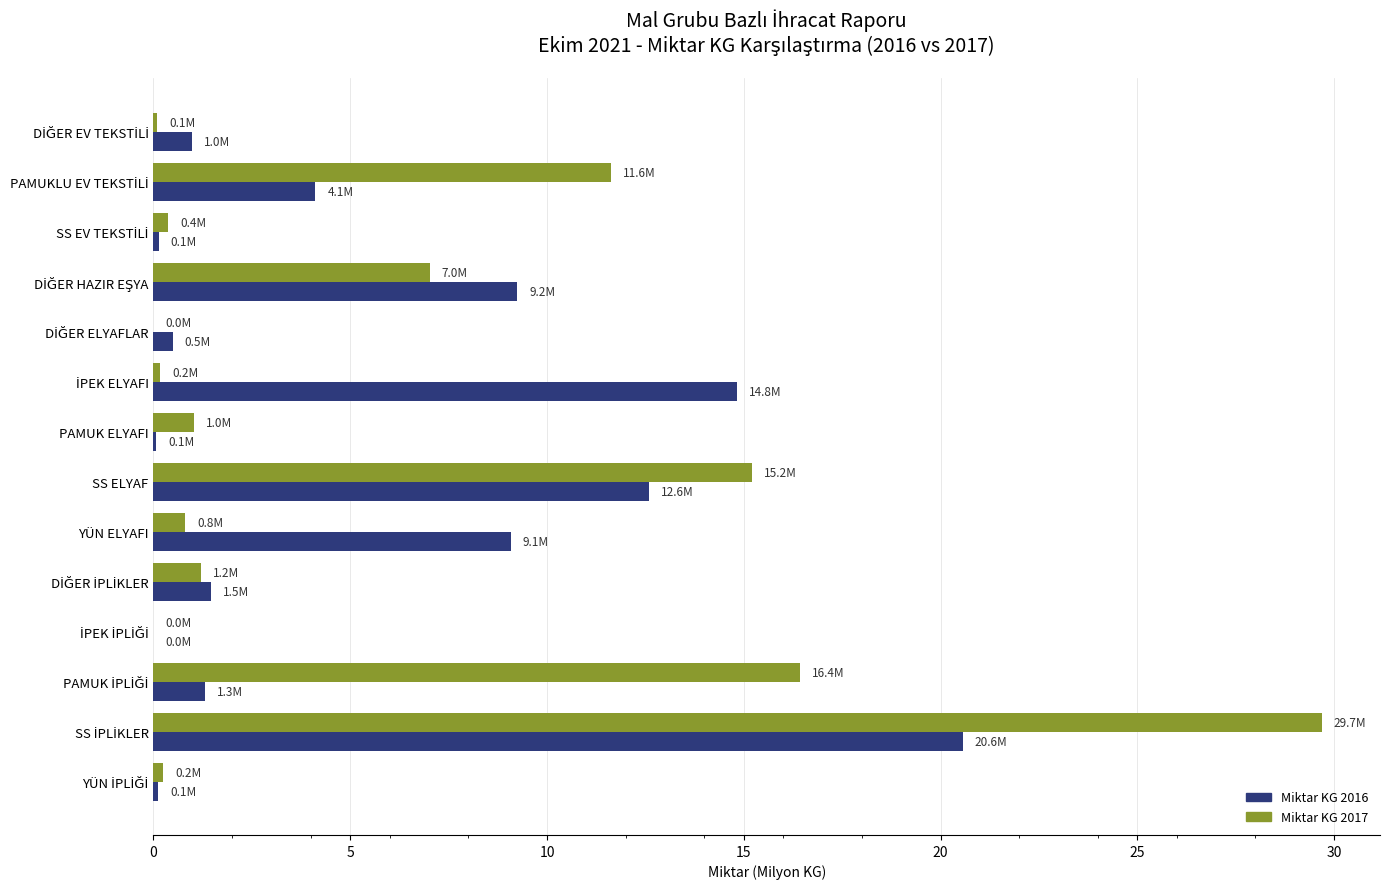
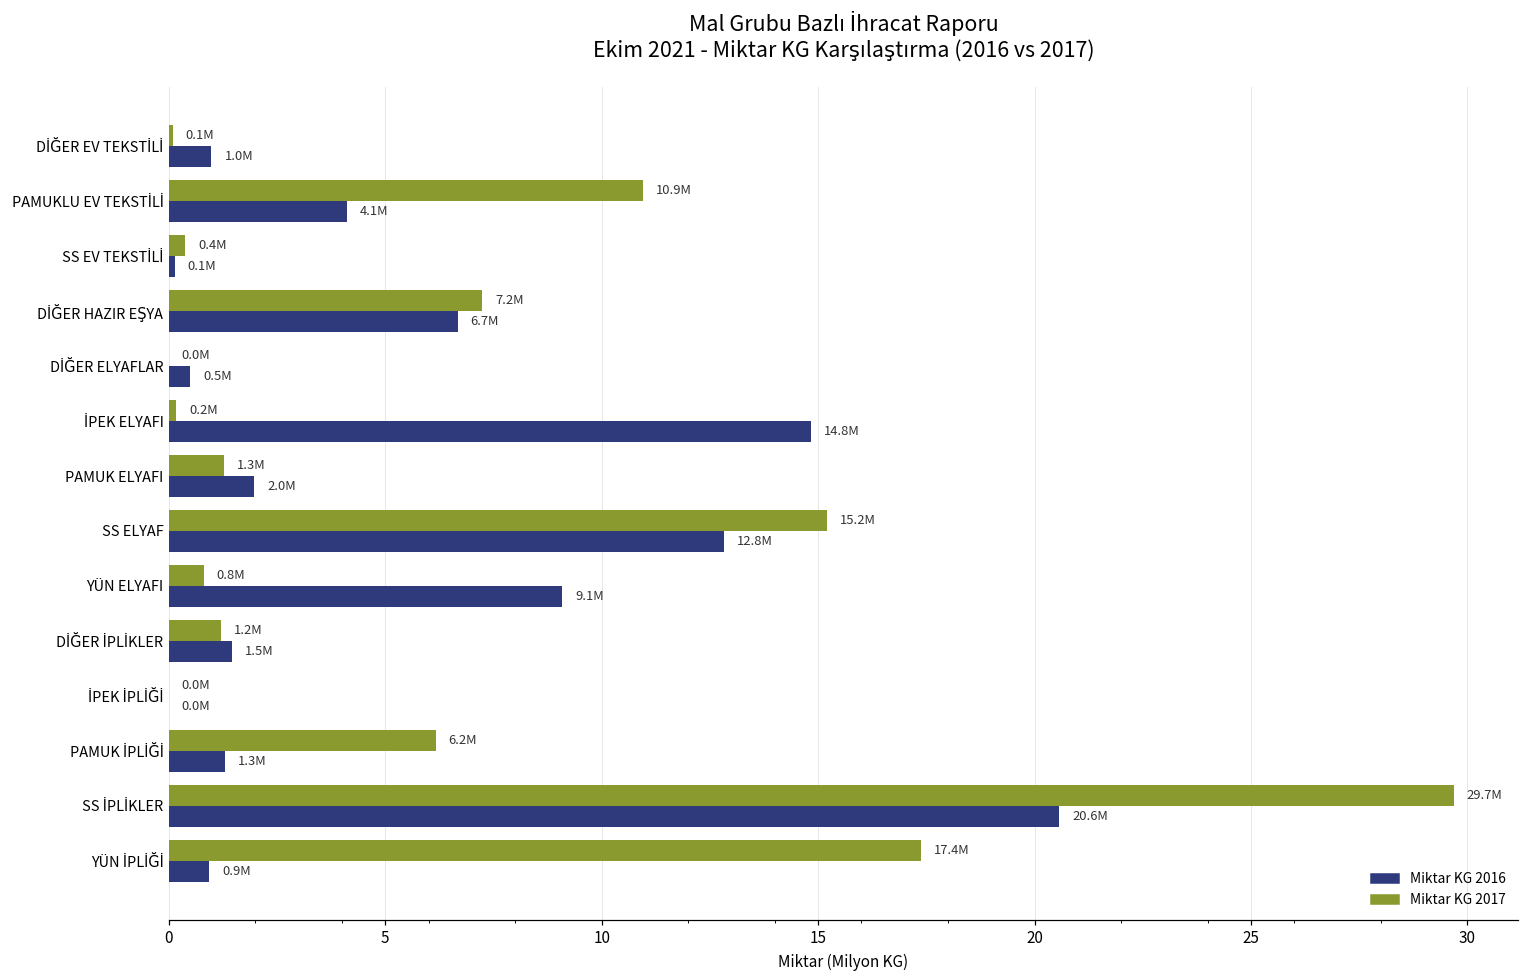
Miktar KG 2017, PAMUKLU EV TEKSTİLİ: 11.6M -> 10.9M
Miktar KG 2017, DİĞER HAZIR EŞYA: 7.0M -> 7.2M
Miktar KG 2016, DİĞER HAZIR EŞYA: 9.2M -> 6.7M
Miktar KG 2017, PAMUK ELYAFI: 1.0M -> 1.3M
Miktar KG 2016, PAMUK ELYAFI: 0.1M -> 2.0M
Miktar KG 2016, SS ELYAF: 12.6M -> 12.8M
Miktar KG 2017, PAMUK İPLİĞİ: 16.4M -> 6.2M
Miktar KG 2017, YÜN İPLİĞİ: 0.2M -> 17.4M
Miktar KG 2016, YÜN İPLİĞİ: 0.1M -> 0.9M
